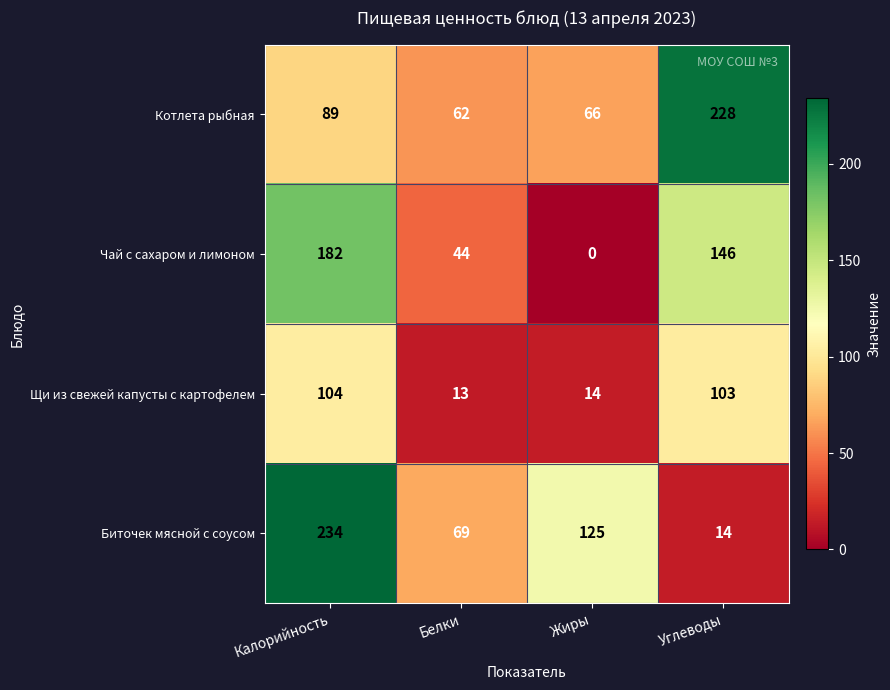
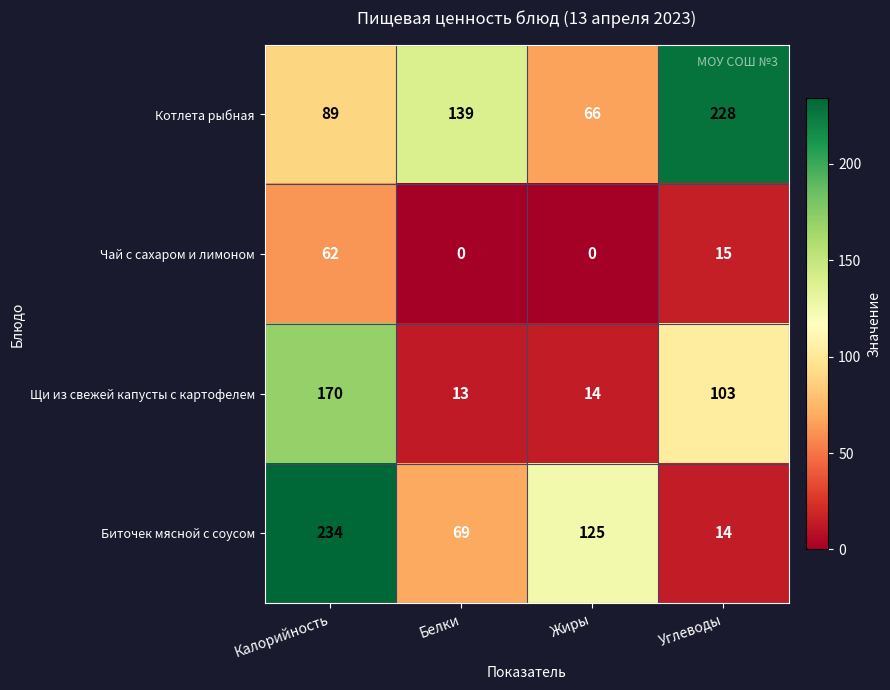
Котлета рыбная, Белки: 62 -> 139
Чай с сахаром и лимоном, Калорийность: 182 -> 62
Чай с сахаром и лимоном, Белки: 44 -> 0
Чай с сахаром и лимоном, Углеводы: 146 -> 15
Щи из свежей капусты с картофелем, Калорийность: 104 -> 170
